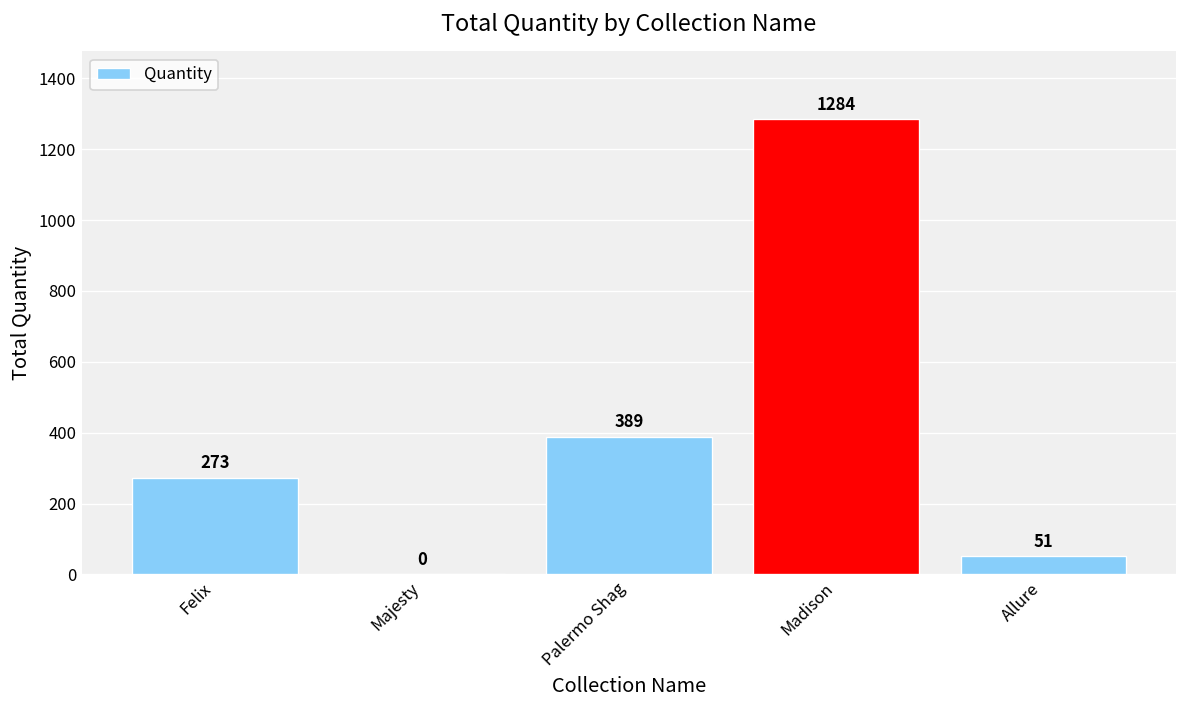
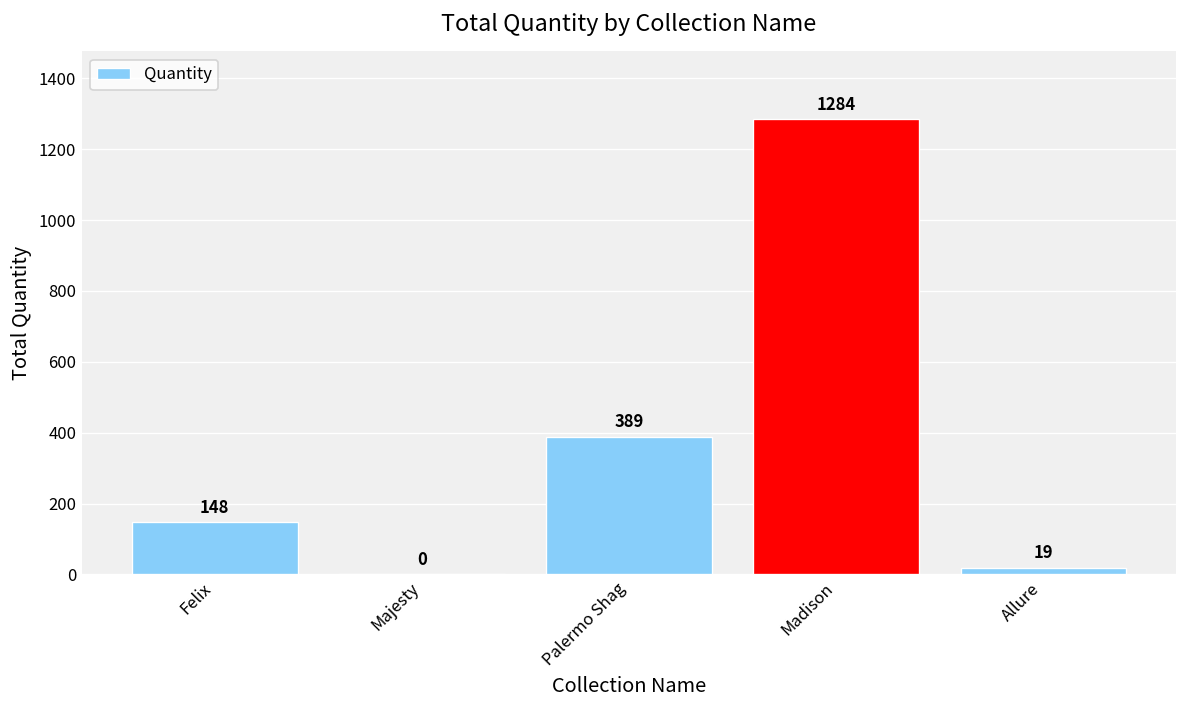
Felix: 273 -> 148
Allure: 51 -> 19
